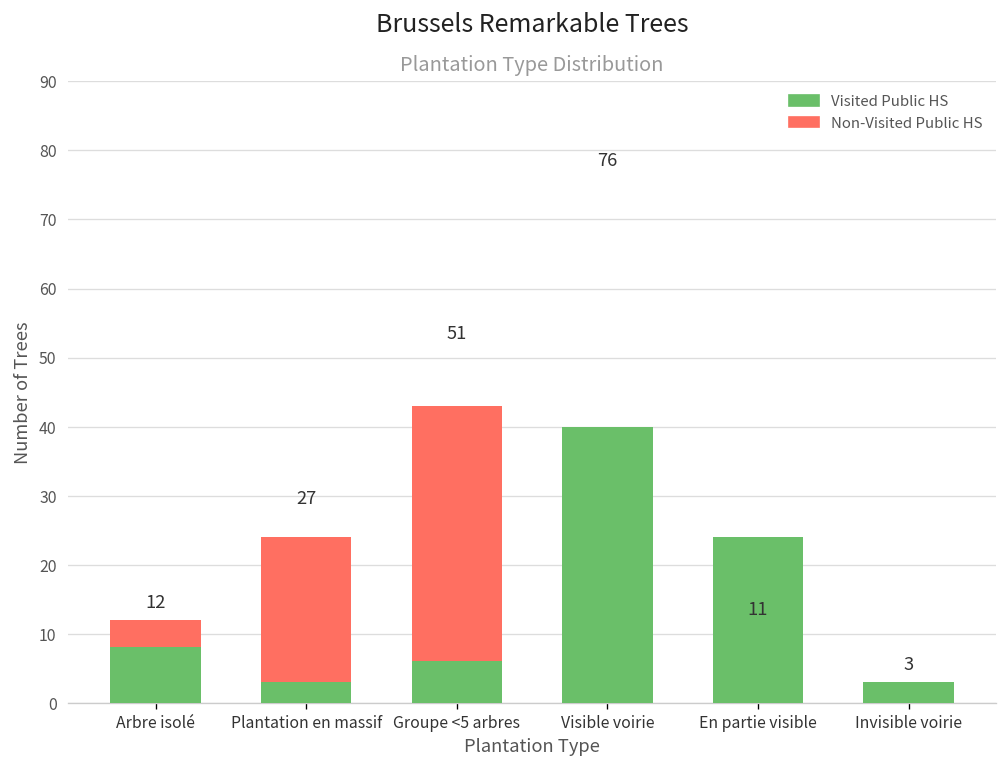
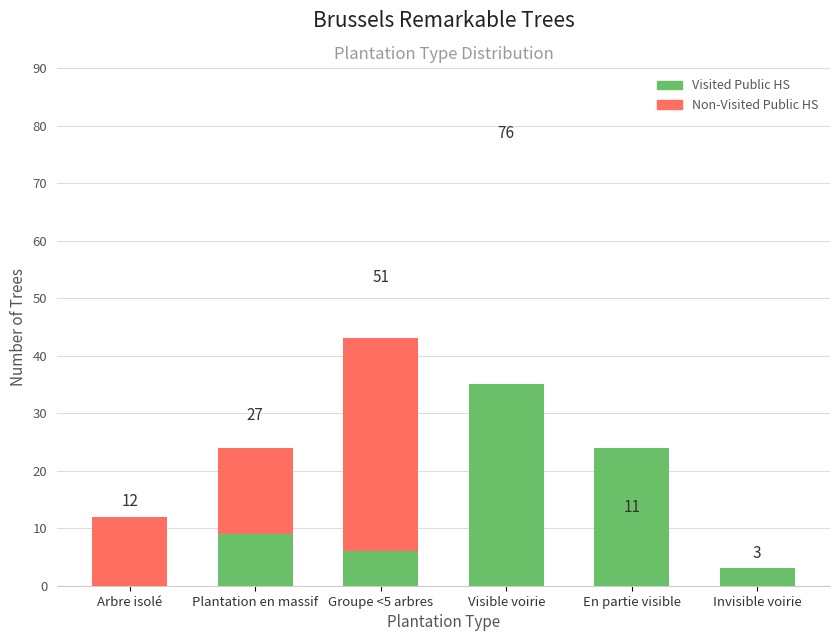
Visited Public HS, Arbre isolé: 8 -> 0
Visited Public HS, Plantation en massif: 3 -> 9
Visited Public HS, Visible voirie: 40 -> 35
